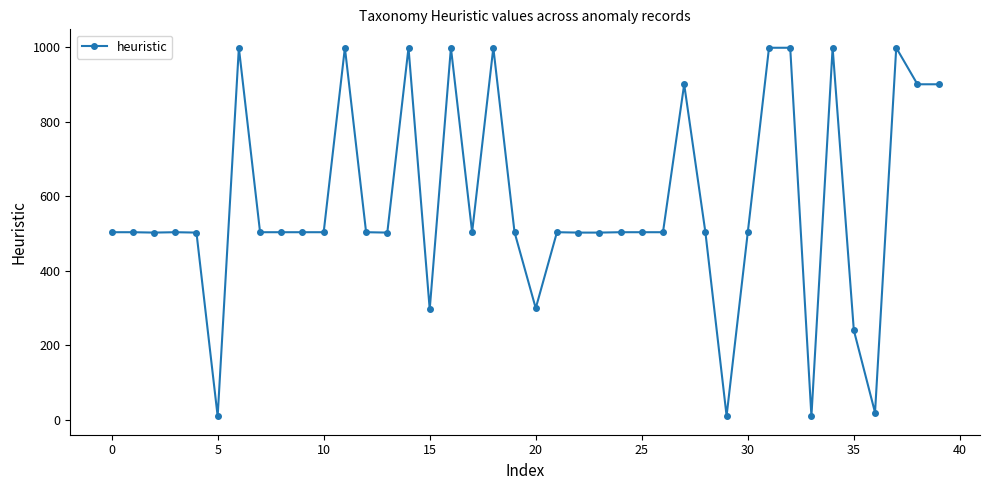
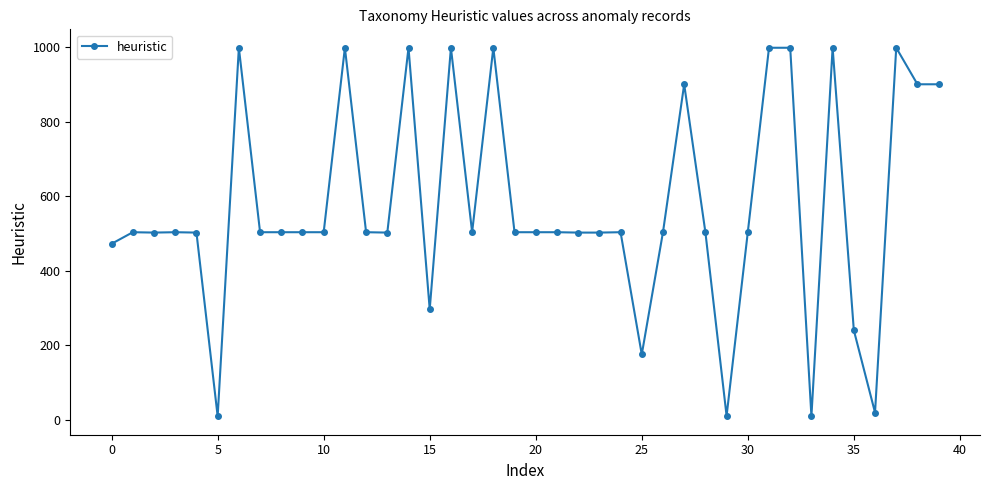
0: 500 -> 470
20: 300 -> 500
25: 500 -> 180
